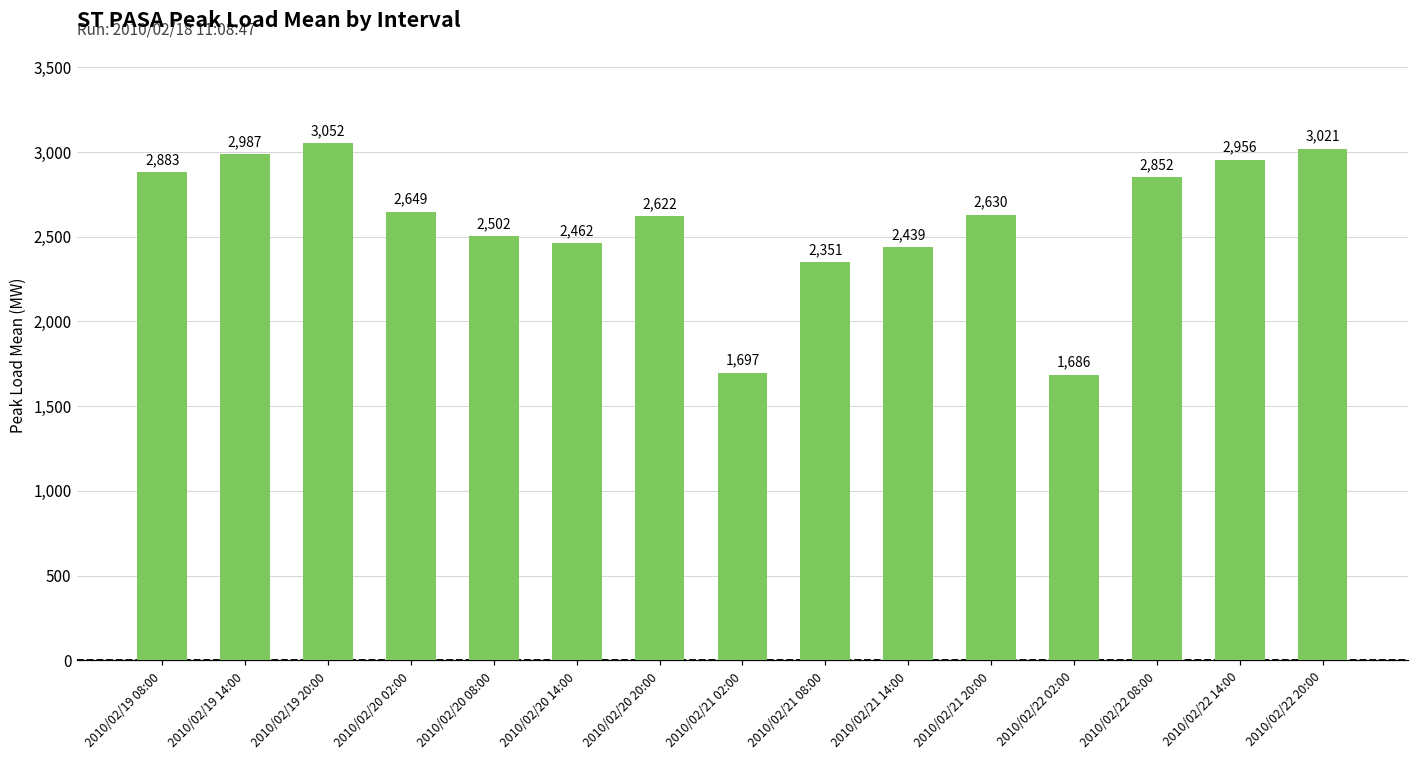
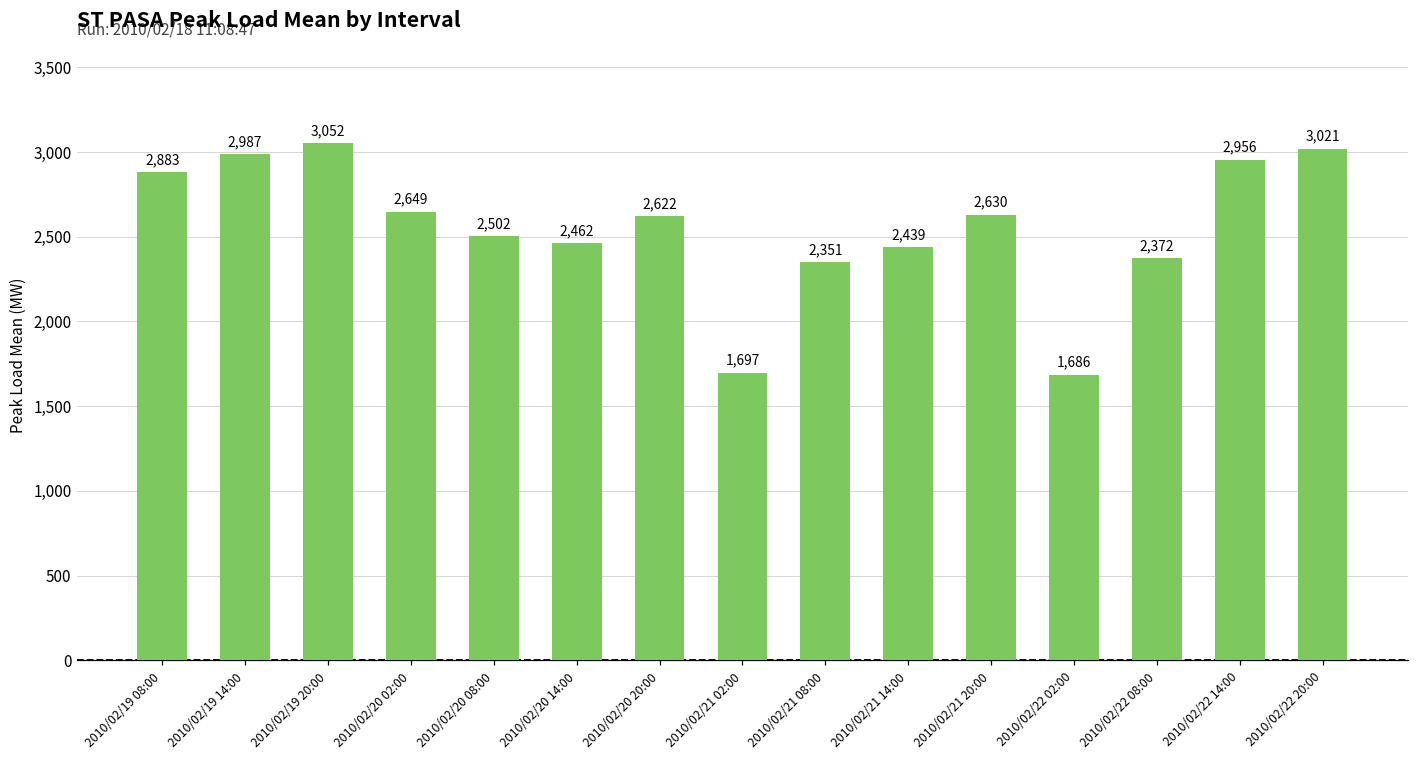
2010/02/22 08:00: 2,852 -> 2,372
